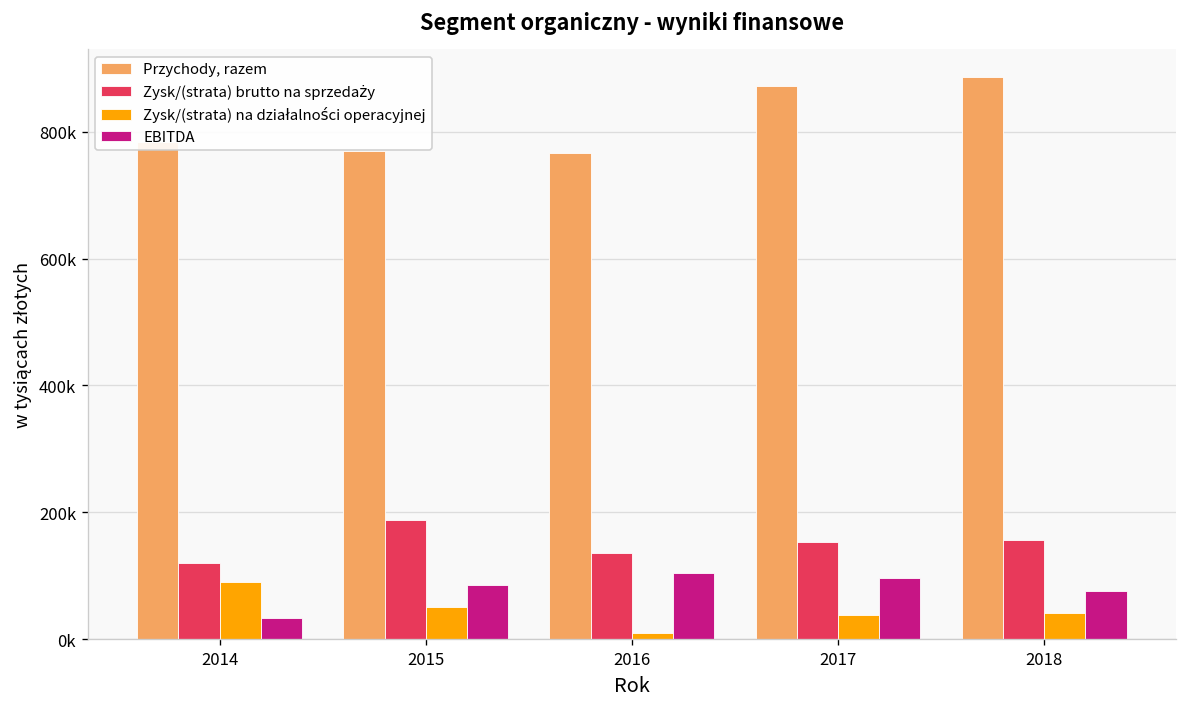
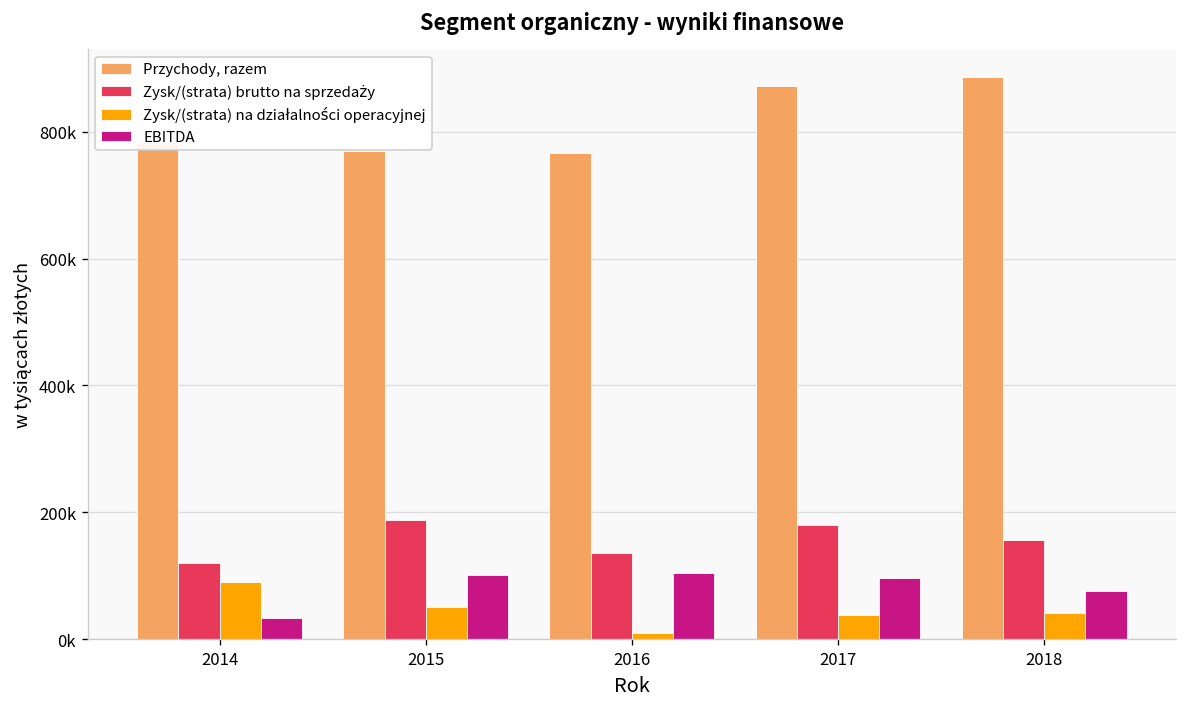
EBITDA, 2015: 90000 -> 100000
Zysk/(strata) brutto na sprzedaży, 2017: 150000 -> 180000
